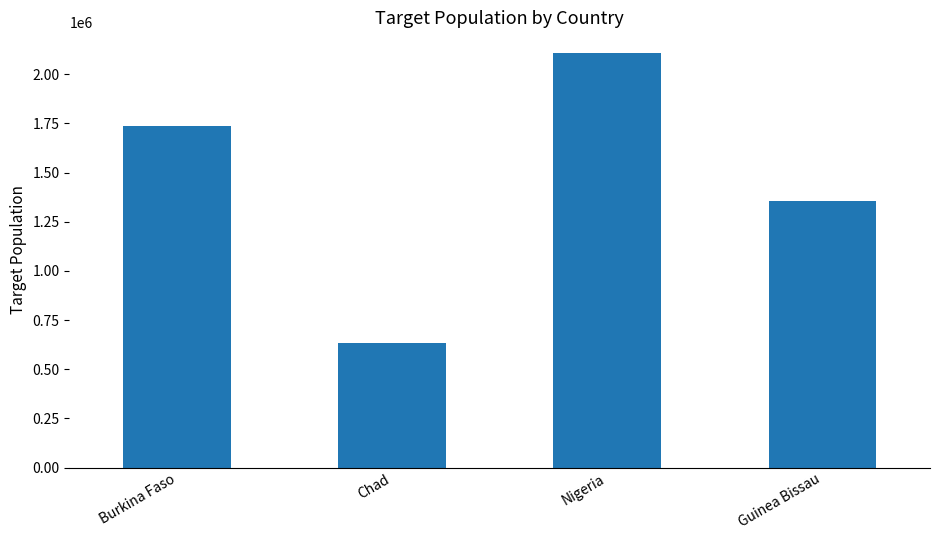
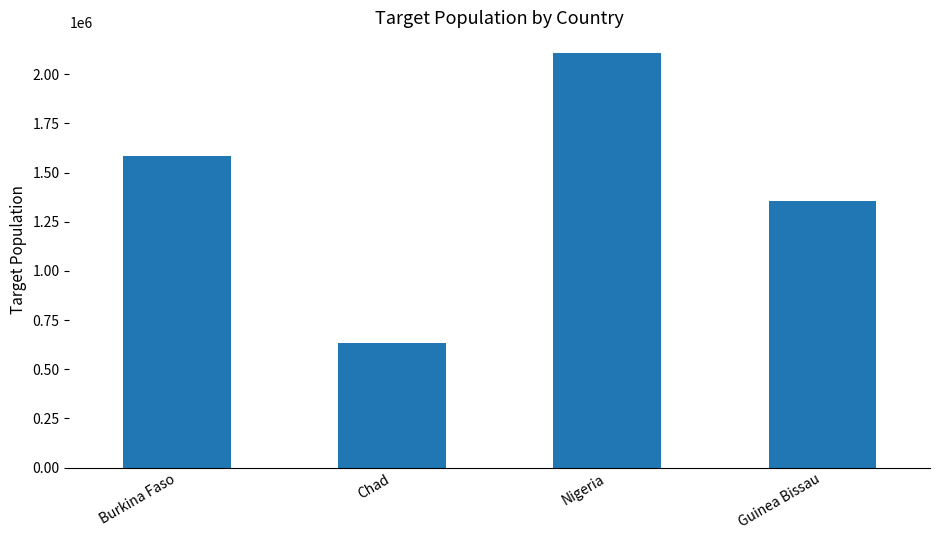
Burkina Faso: 1740000 -> 1580000
